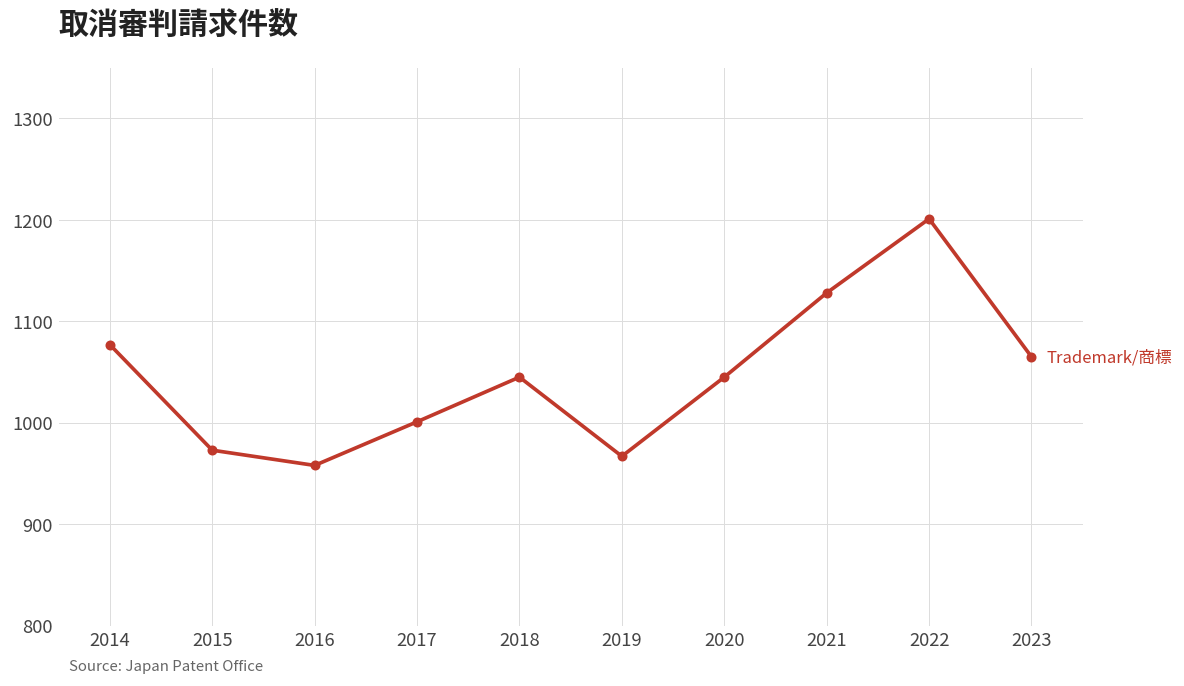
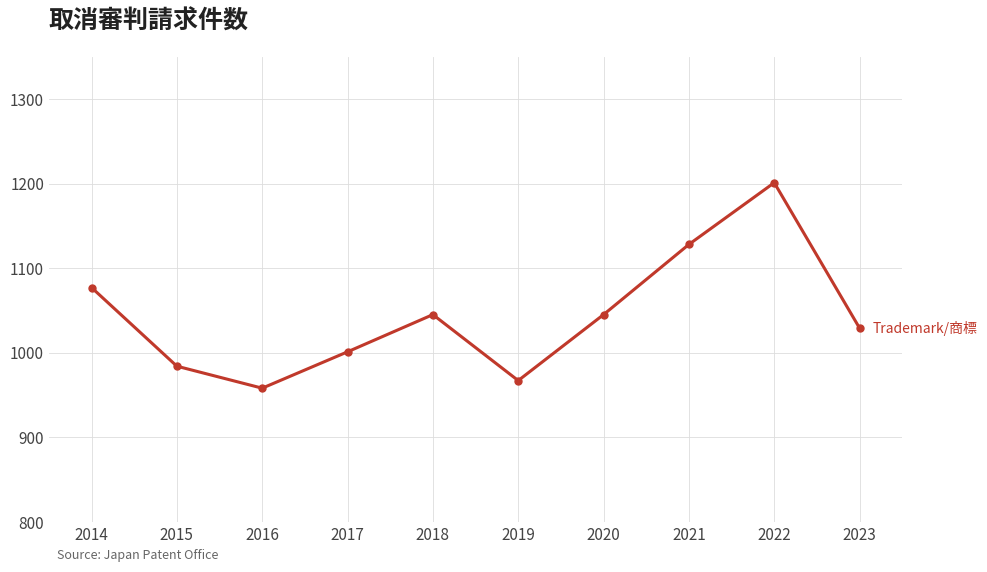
2015: 970 -> 980
2023: 1070 -> 1030
